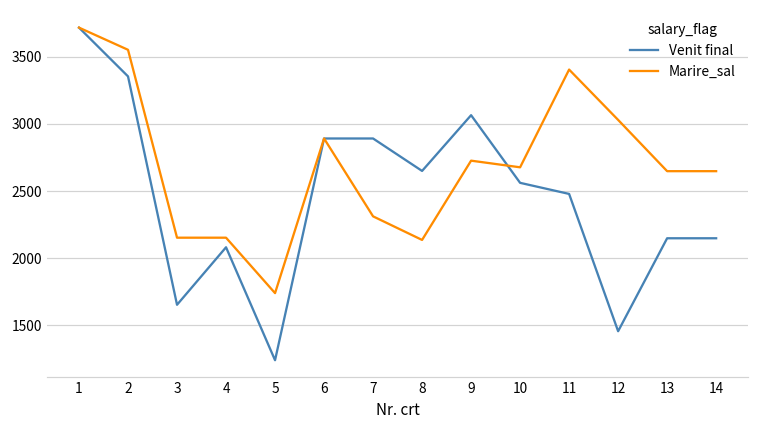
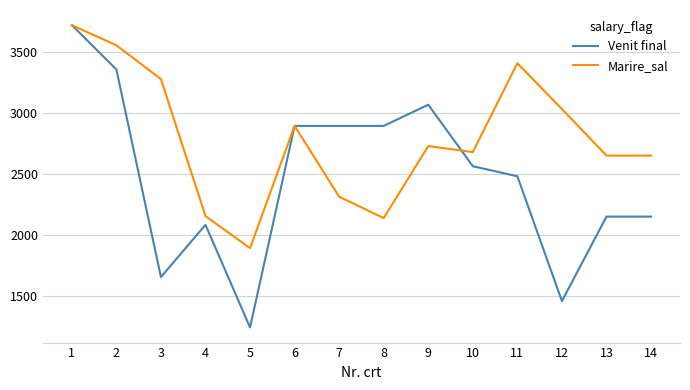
Marire_sal, 3: 2150 -> 3280
Marire_sal, 5: 1740 -> 1890
Venit final, 8: 2650 -> 2890
